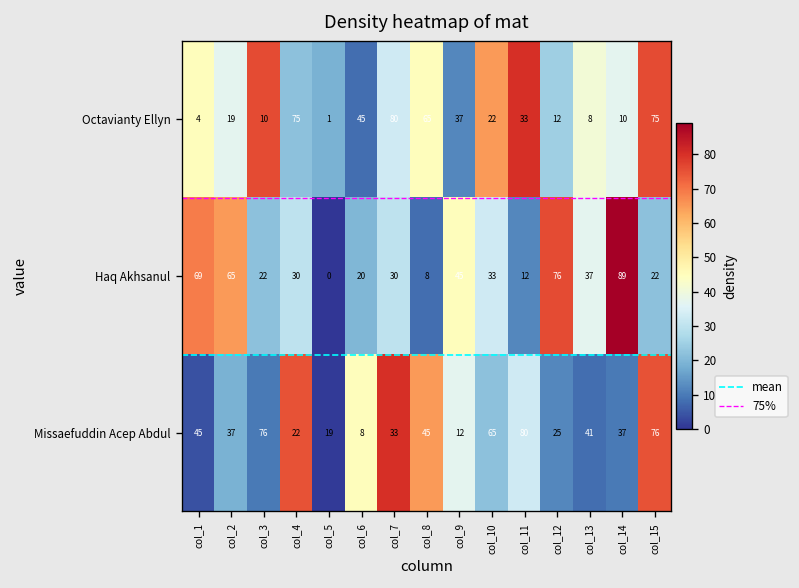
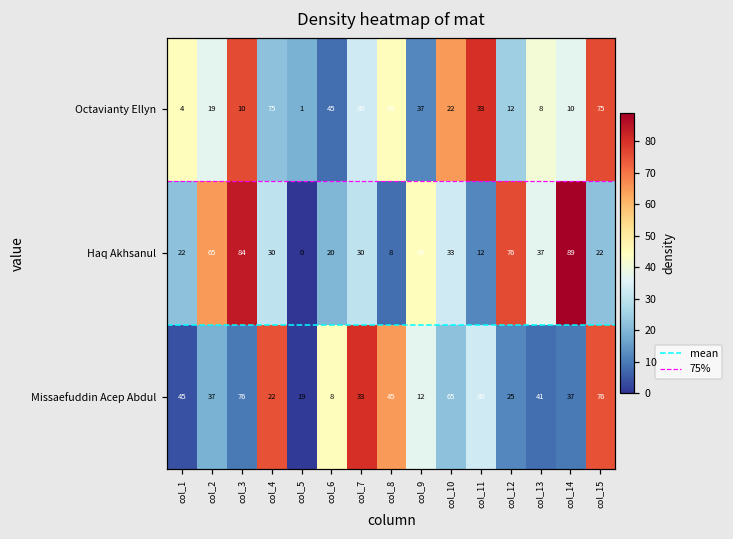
Haq Akhsanul, col_1: 69 -> 22
Haq Akhsanul, col_3: 22 -> 84
